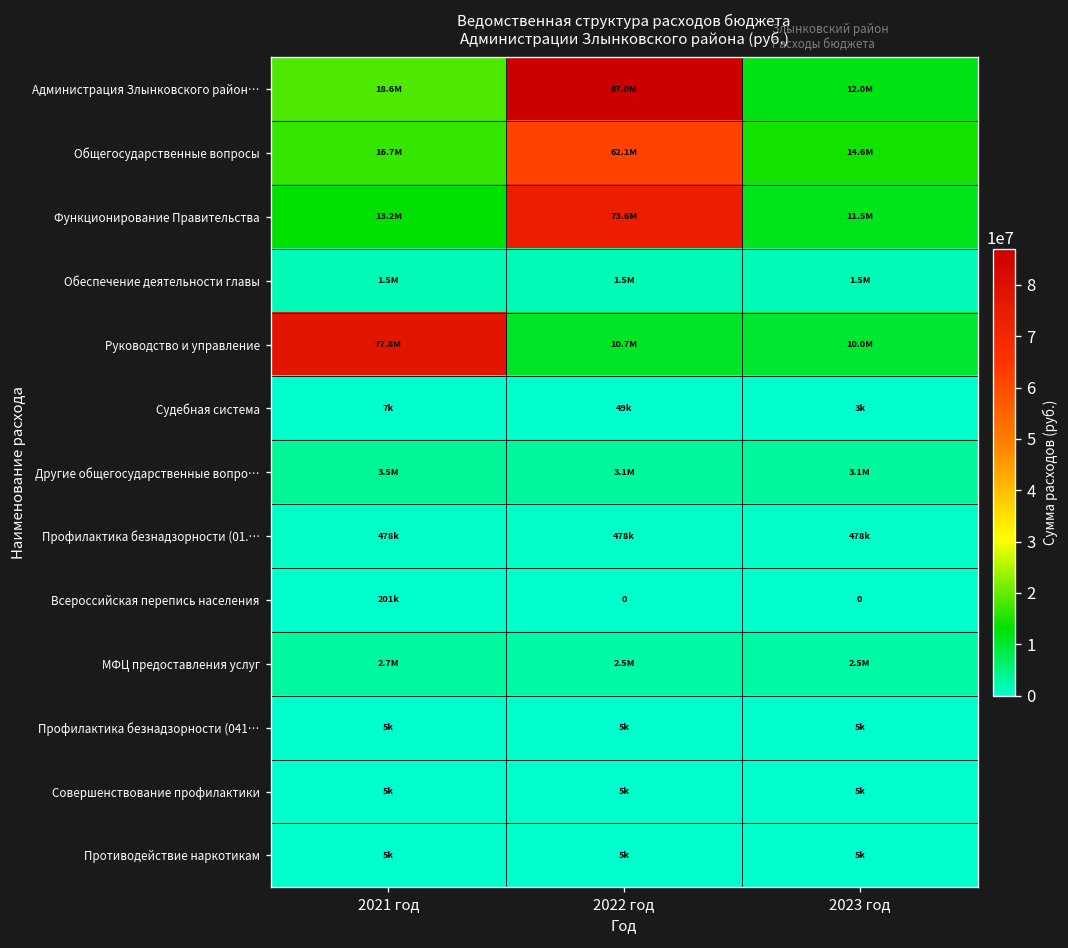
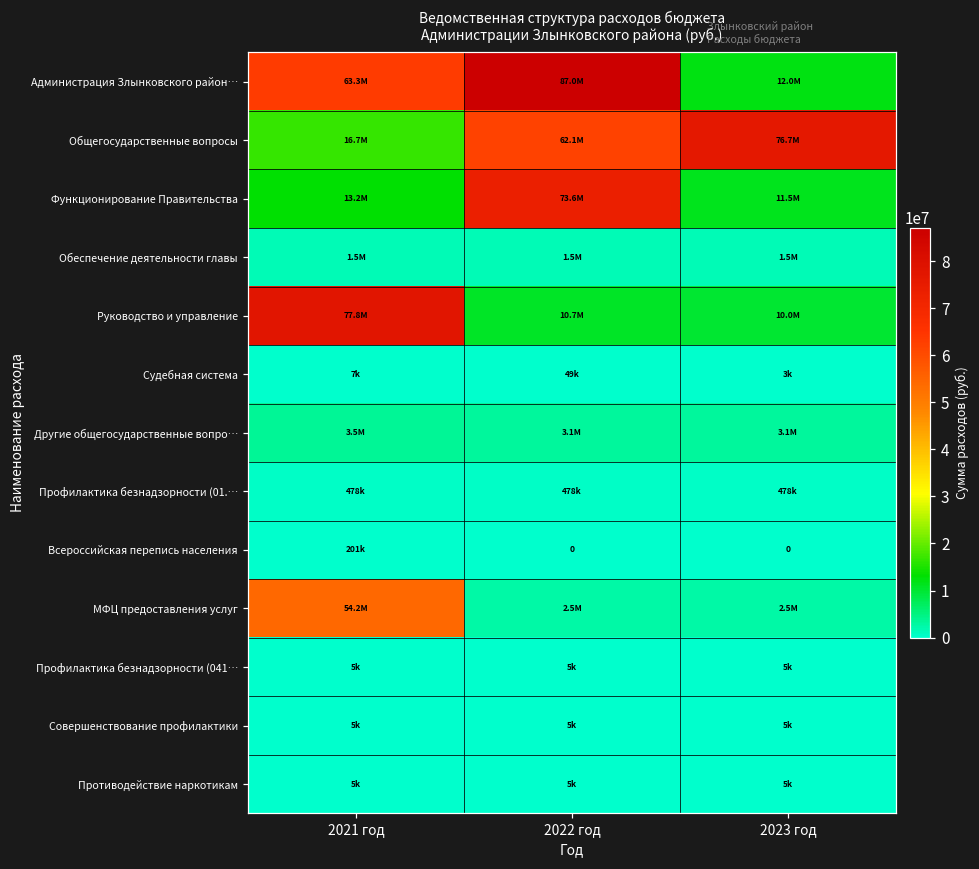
Администрация Злынковского район…, 2021 год: 18.6M -> 63.3M
Общегосударственные вопросы, 2023 год: 14.6M -> 76.7M
МФЦ предоставления услуг, 2021 год: 2.7M -> 54.2M
